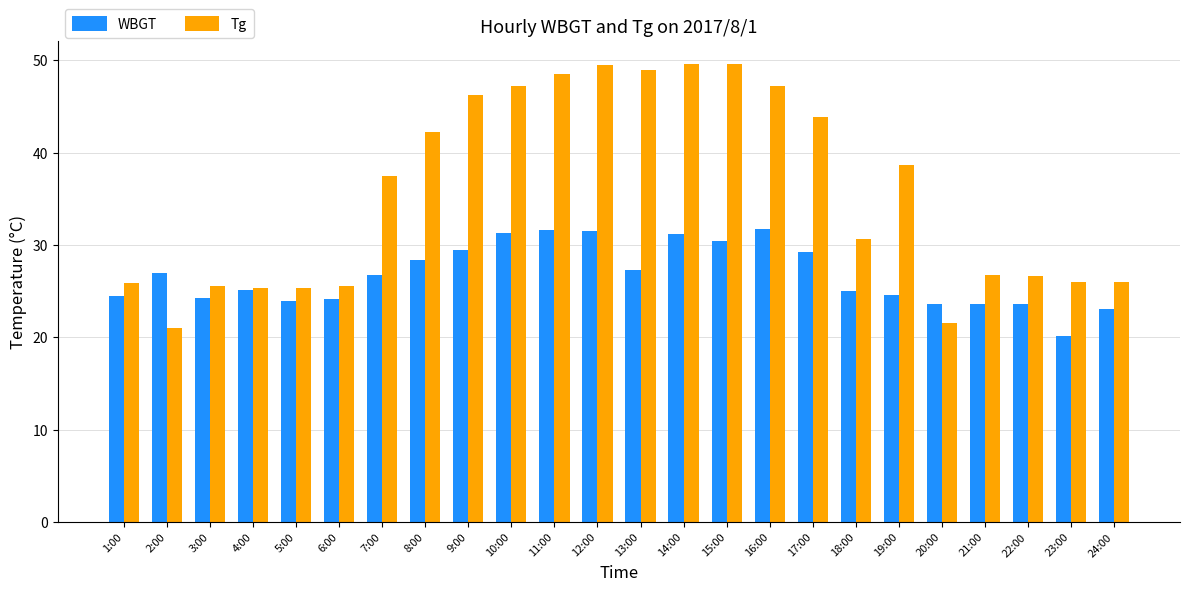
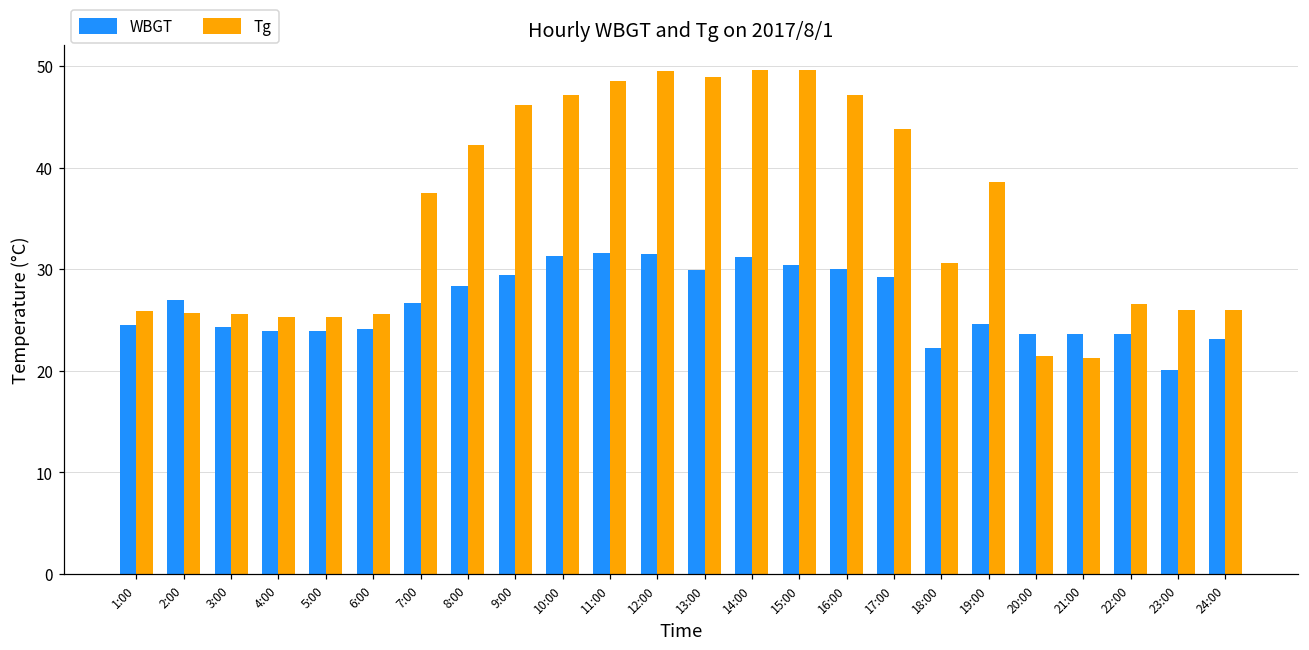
Tg, 2:00: 21 -> 26
WBGT, 4:00: 25 -> 24
WBGT, 13:00: 27 -> 30
WBGT, 16:00: 32 -> 30
WBGT, 18:00: 25 -> 22
Tg, 21:00: 27 -> 21
